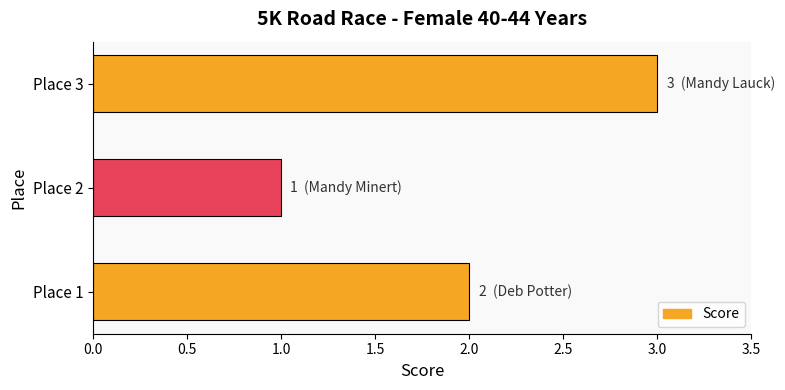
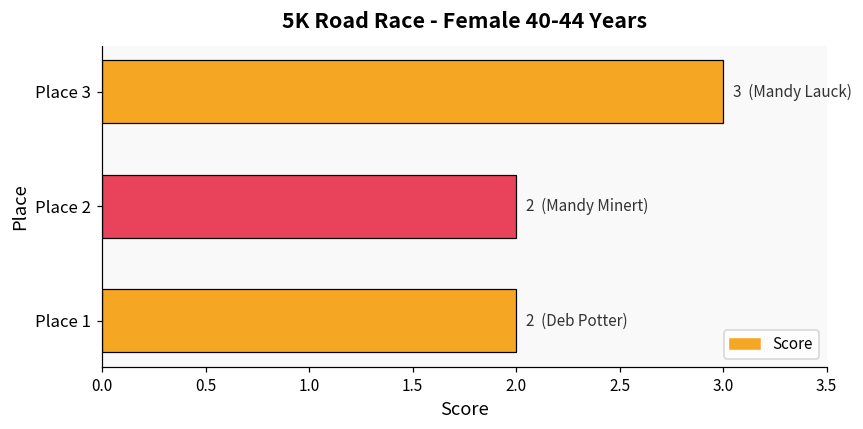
Place 2: 1 -> 2
